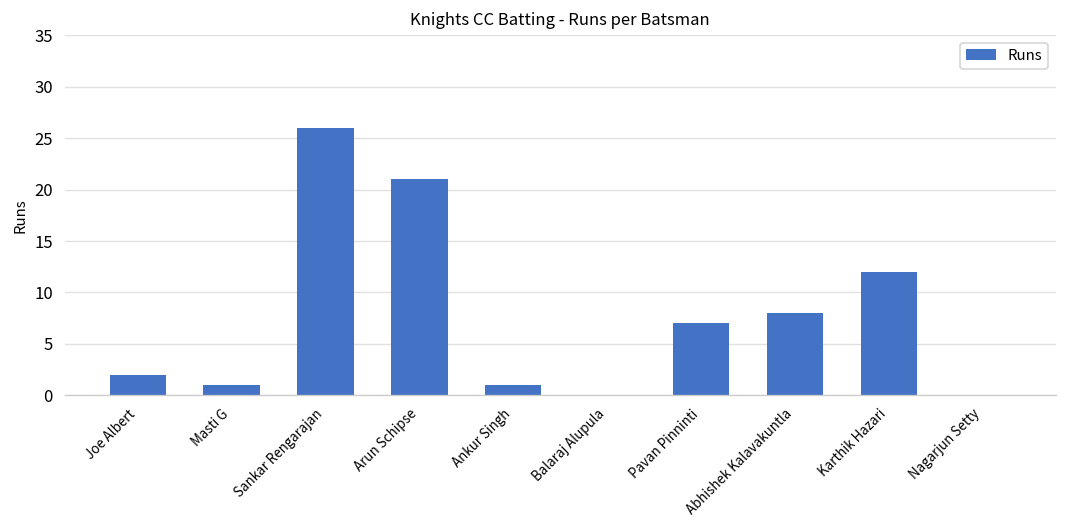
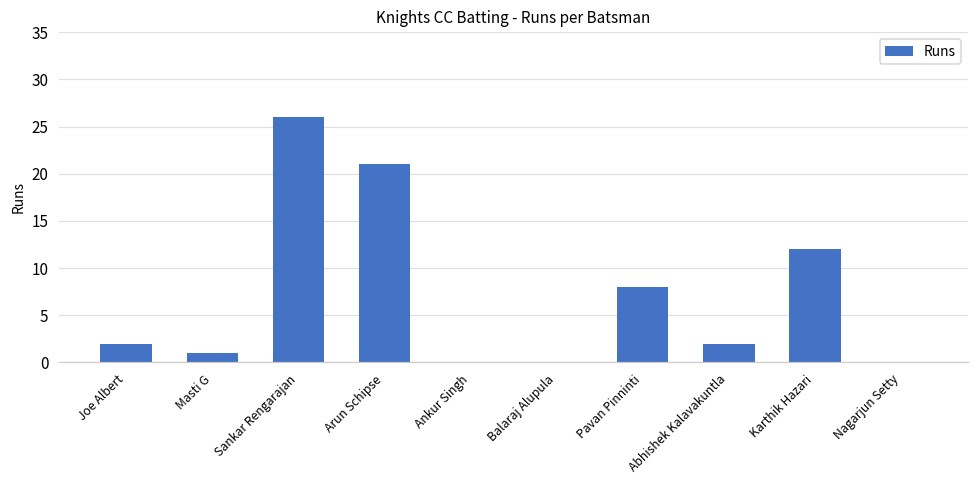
Ankur Singh: 1 -> 0
Pavan Pinninti: 7 -> 8
Abhishek Kalavakuntla: 8 -> 2
